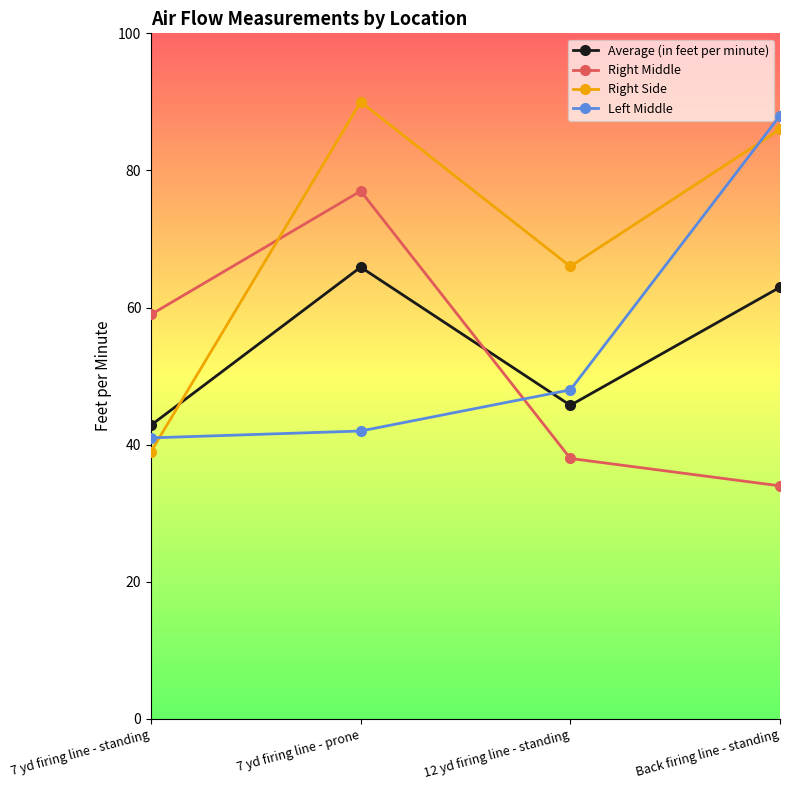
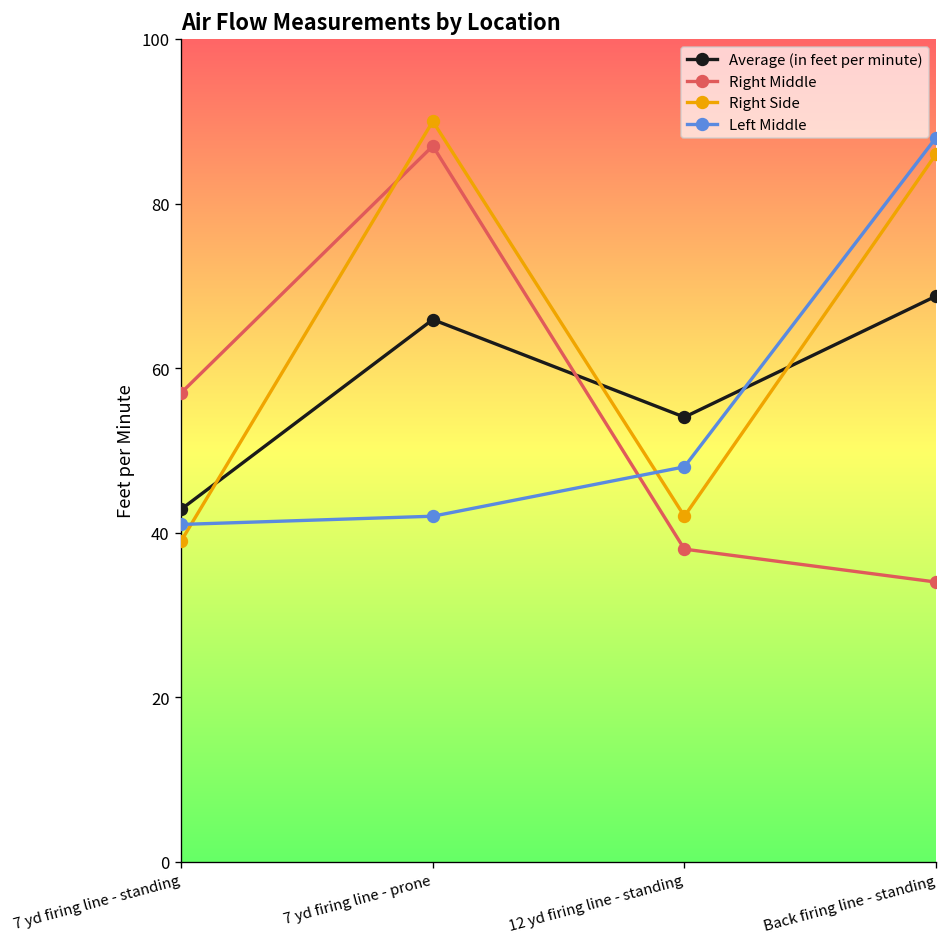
Right Middle, 7 yd firing line - standing: 59 -> 57
Right Middle, 7 yd firing line - prone: 77 -> 87
Average (in feet per minute), 12 yd firing line - standing: 46 -> 54
Right Side, 12 yd firing line - standing: 66 -> 42
Average (in feet per minute), Back firing line - standing: 63 -> 69
